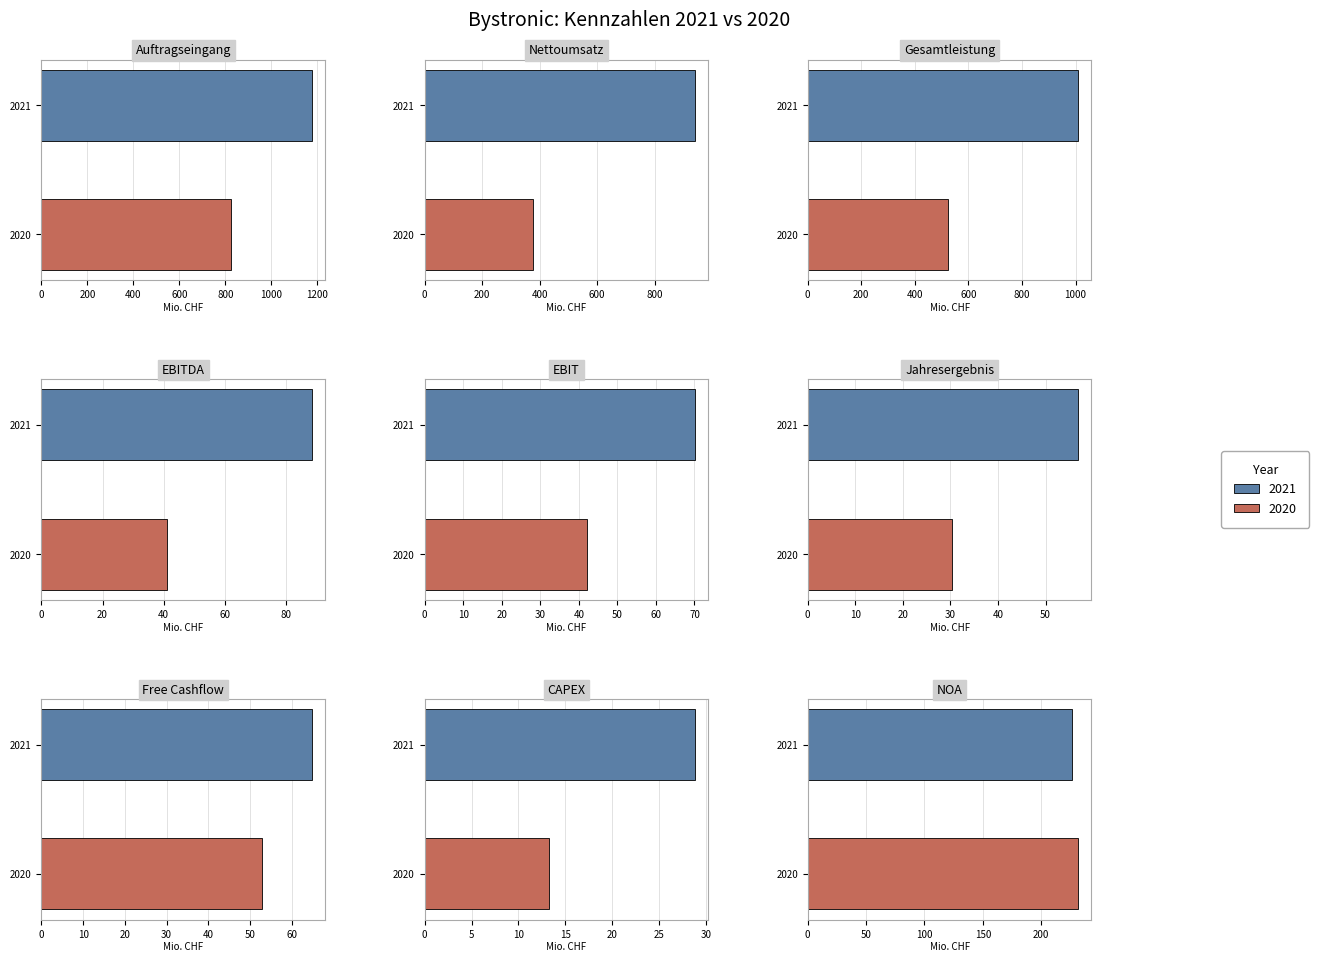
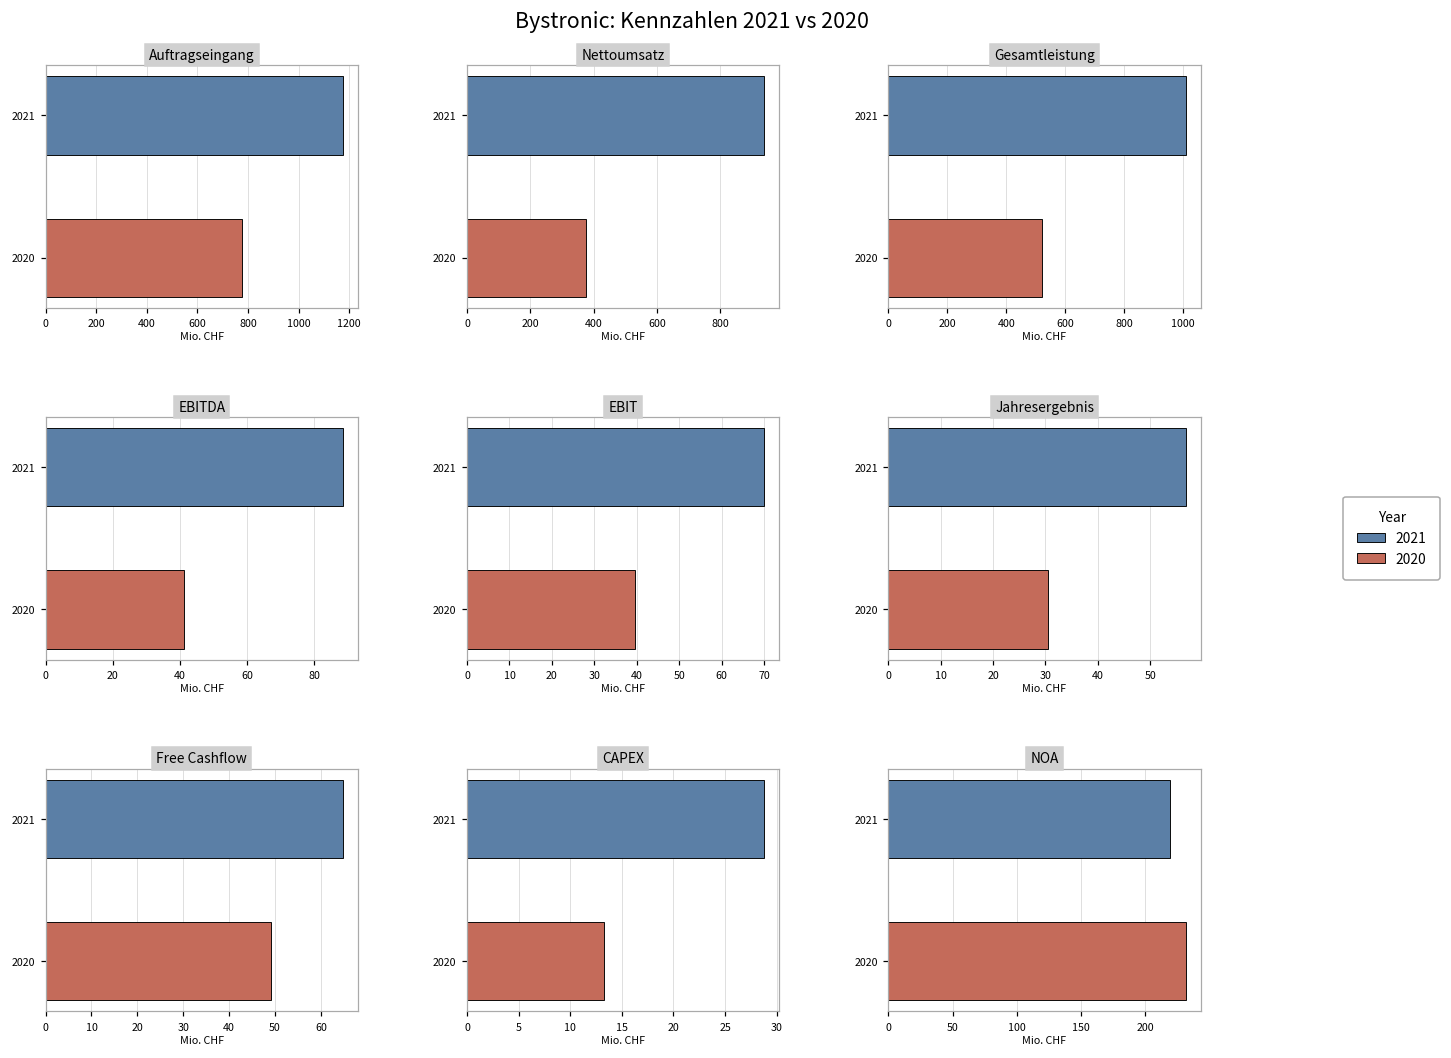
Auftragseingang, 2020: 830 -> 780
EBIT, 2020: 42 -> 40
Free Cashflow, 2020: 53 -> 49
NOA, 2021: 226 -> 219
